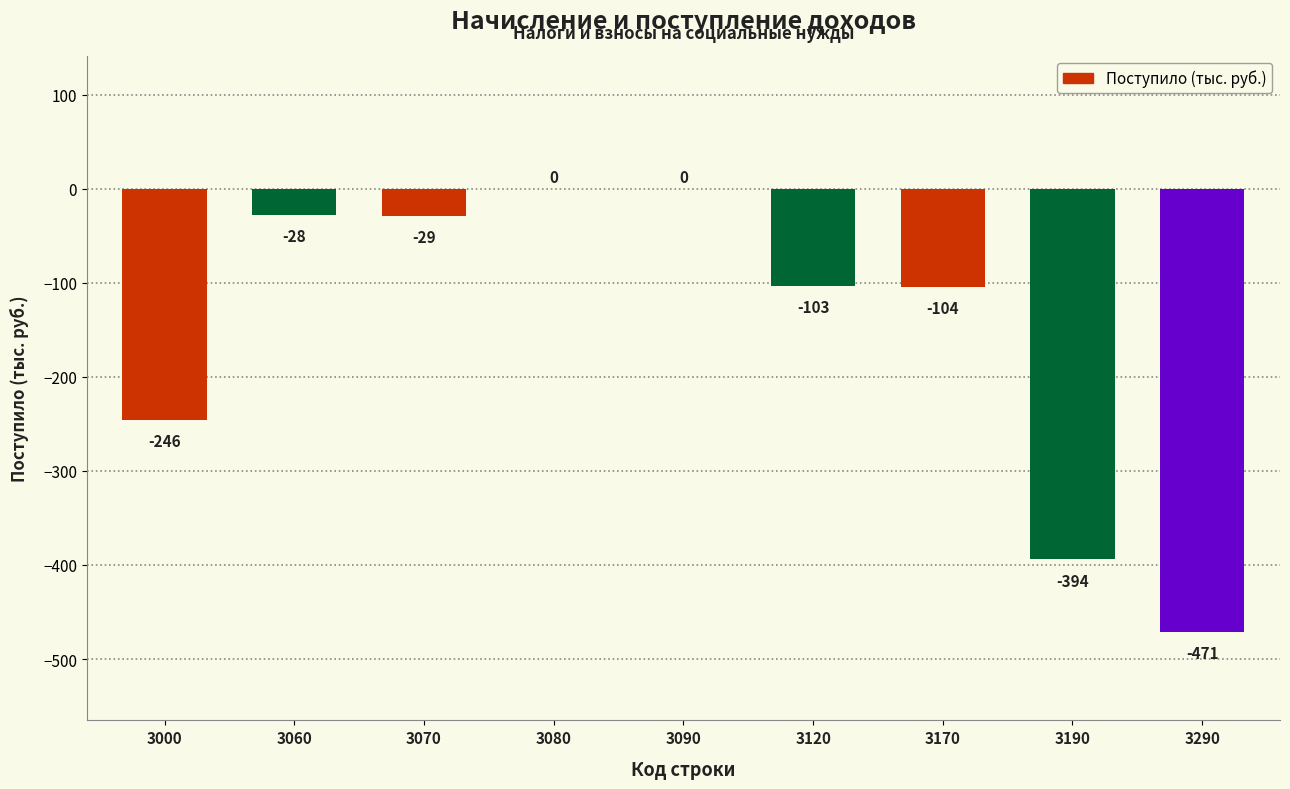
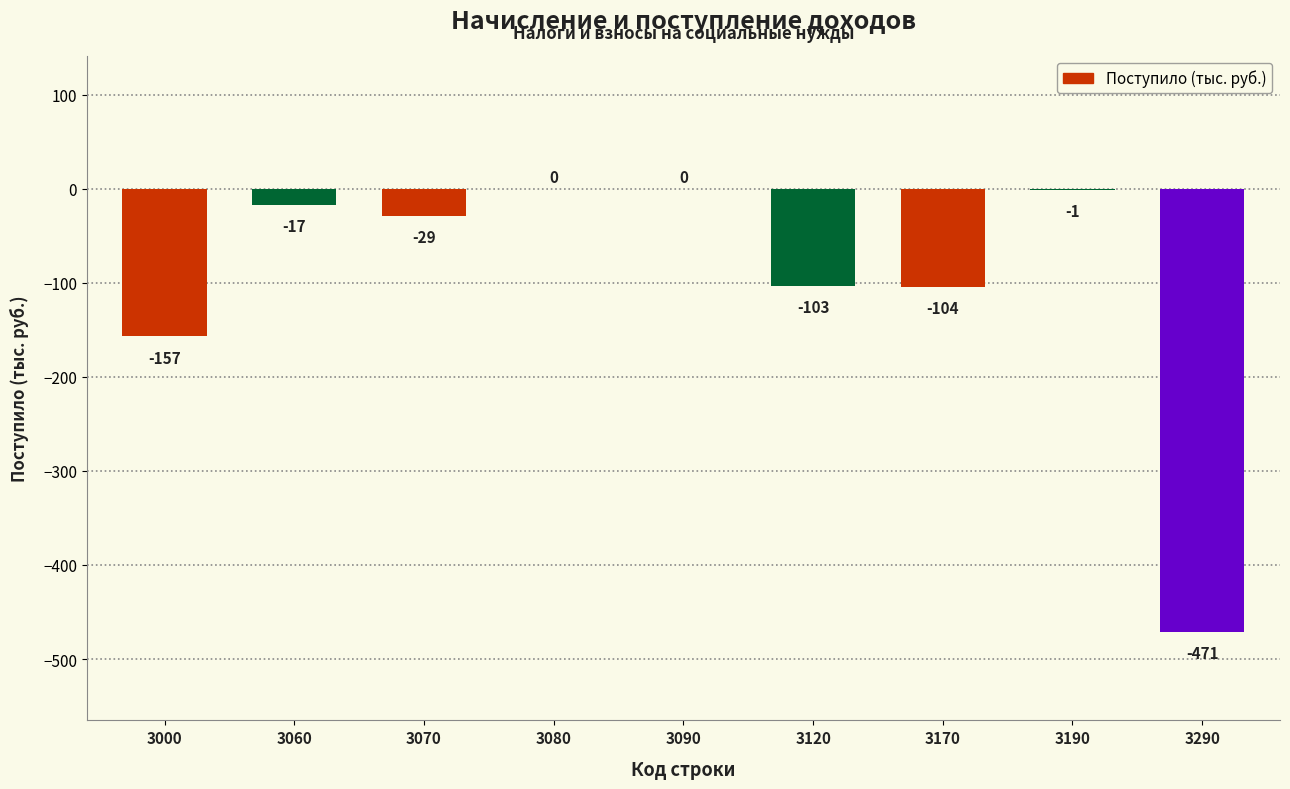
3000: -246 -> -157
3060: -28 -> -17
3190: -394 -> -1
